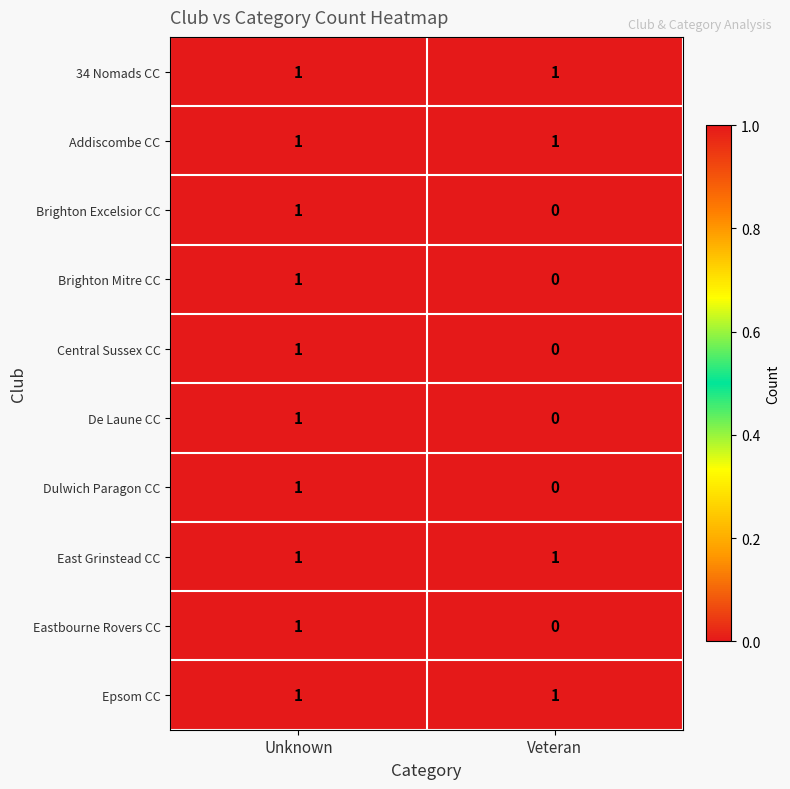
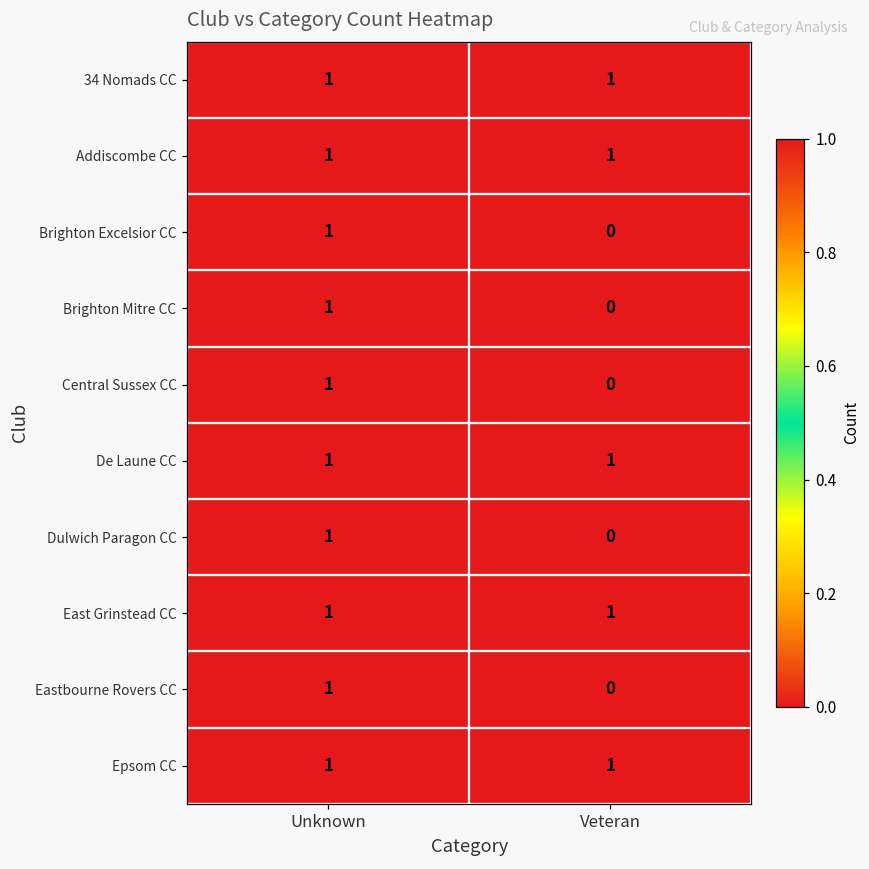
De Laune CC, Veteran: 0 -> 1
